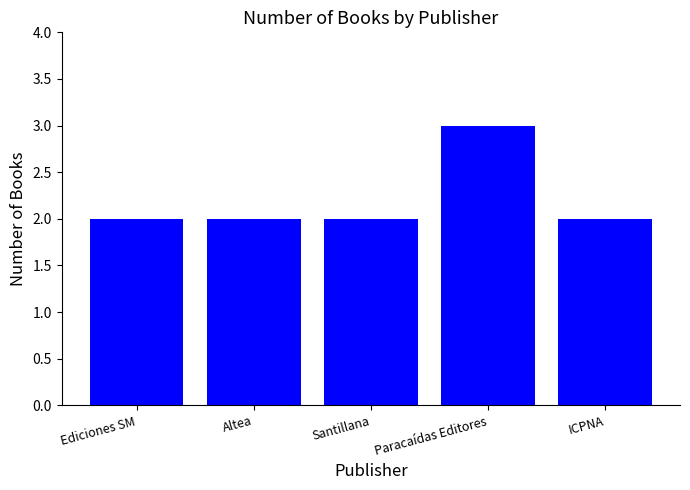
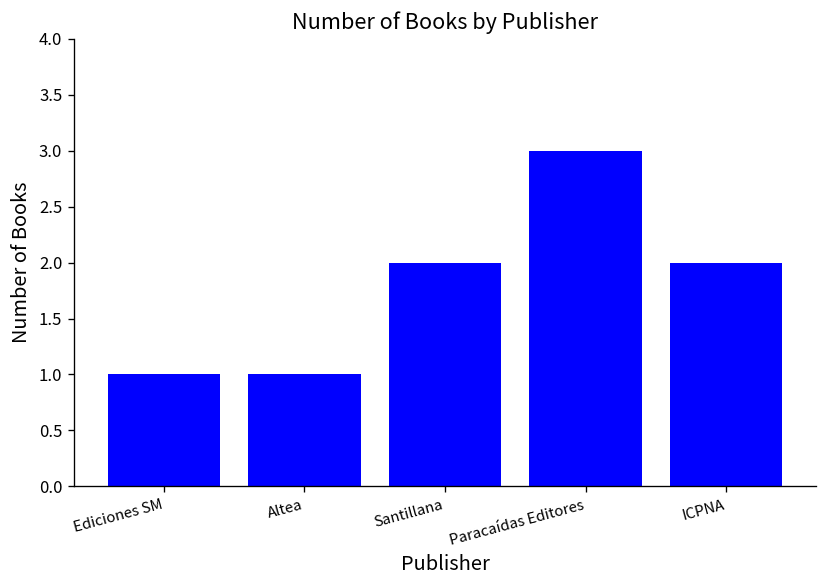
Ediciones SM: 2 -> 1
Altea: 2 -> 1
